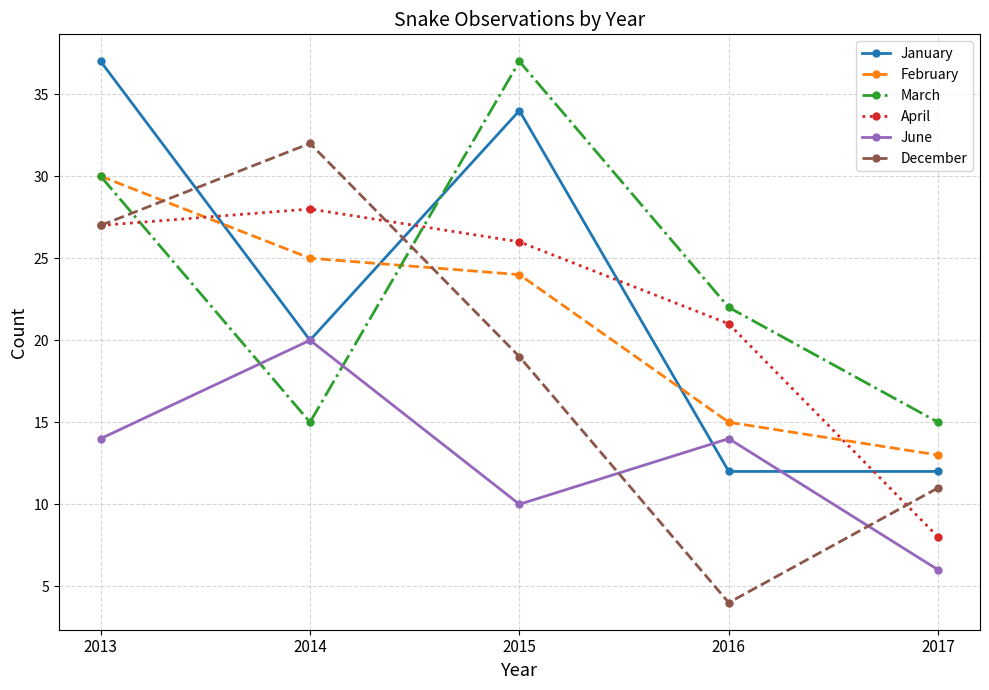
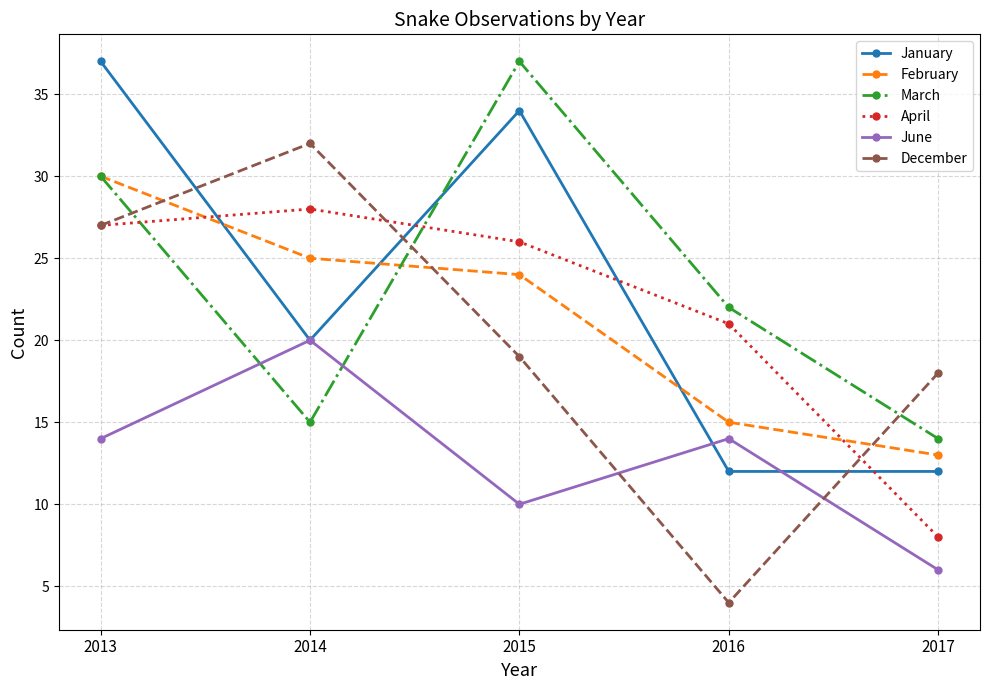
March, 2017: 15 -> 14
December, 2017: 11 -> 18
